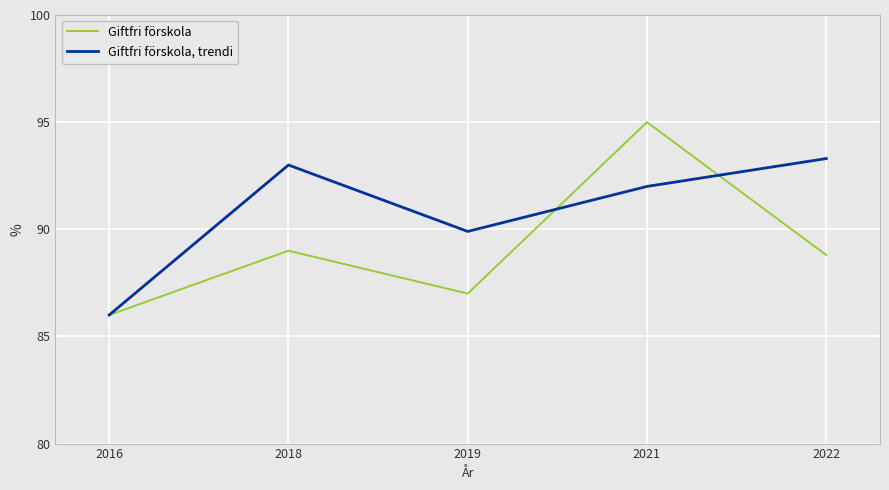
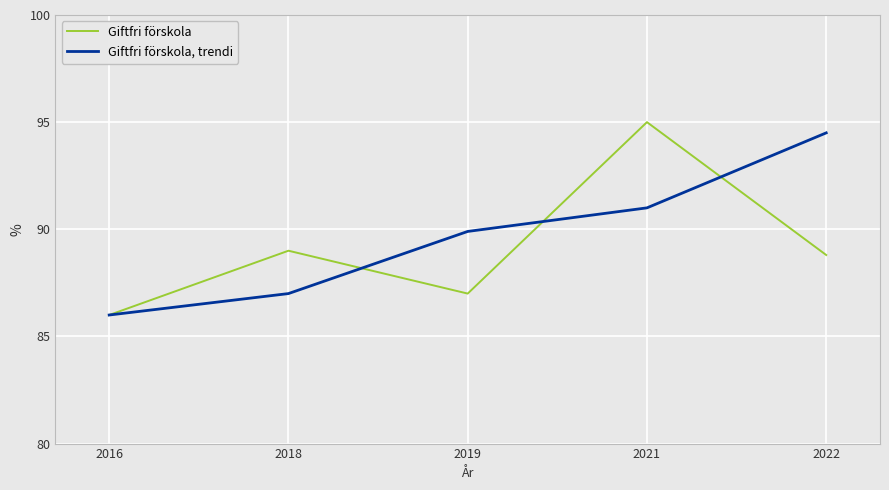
Giftfri förskola, trendi, 2018: 93 -> 87
Giftfri förskola, trendi, 2021: 92 -> 91
Giftfri förskola, trendi, 2022: 93.3 -> 94.5
